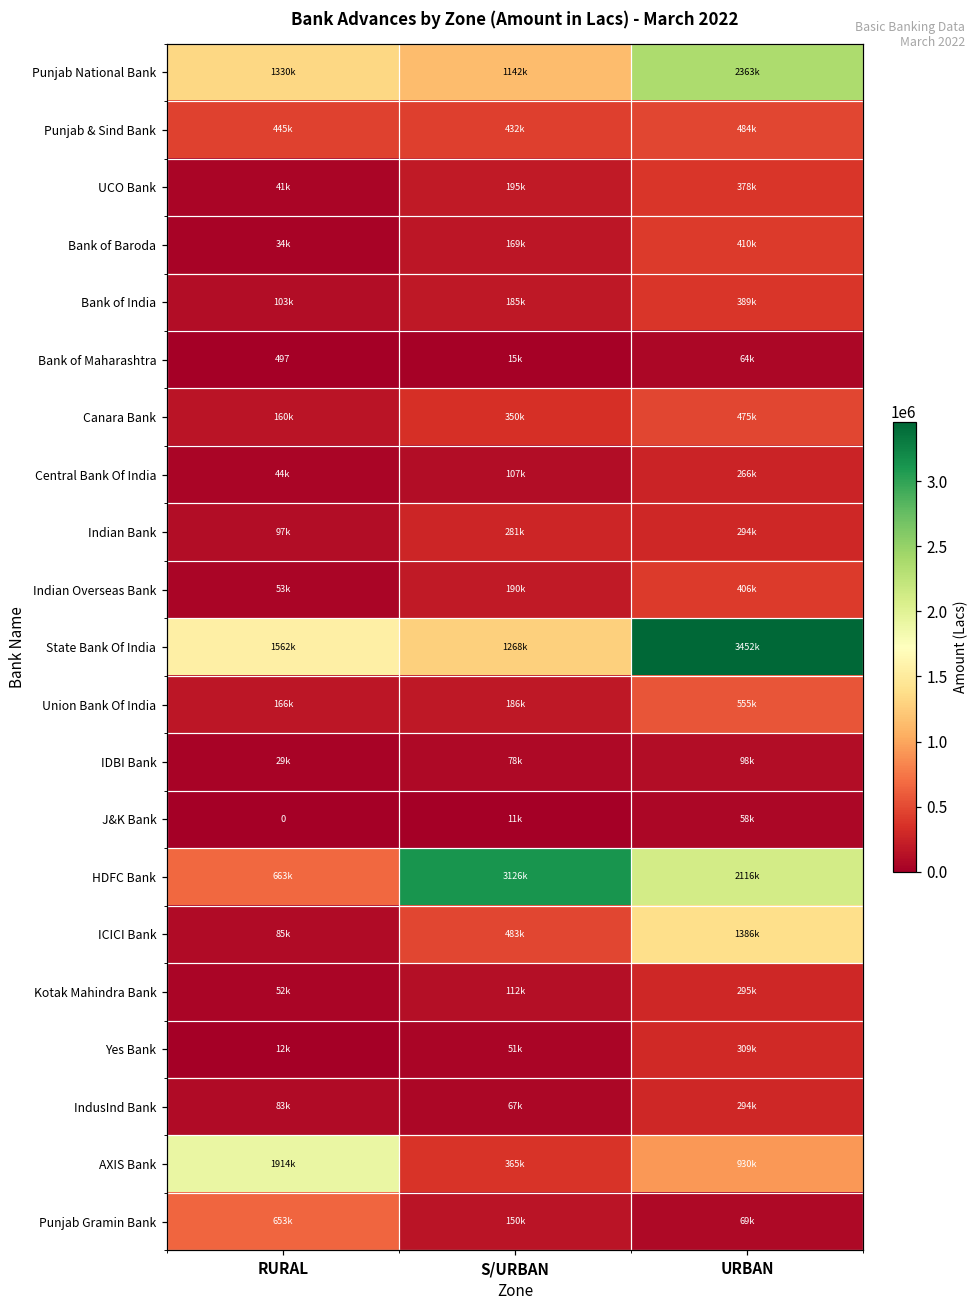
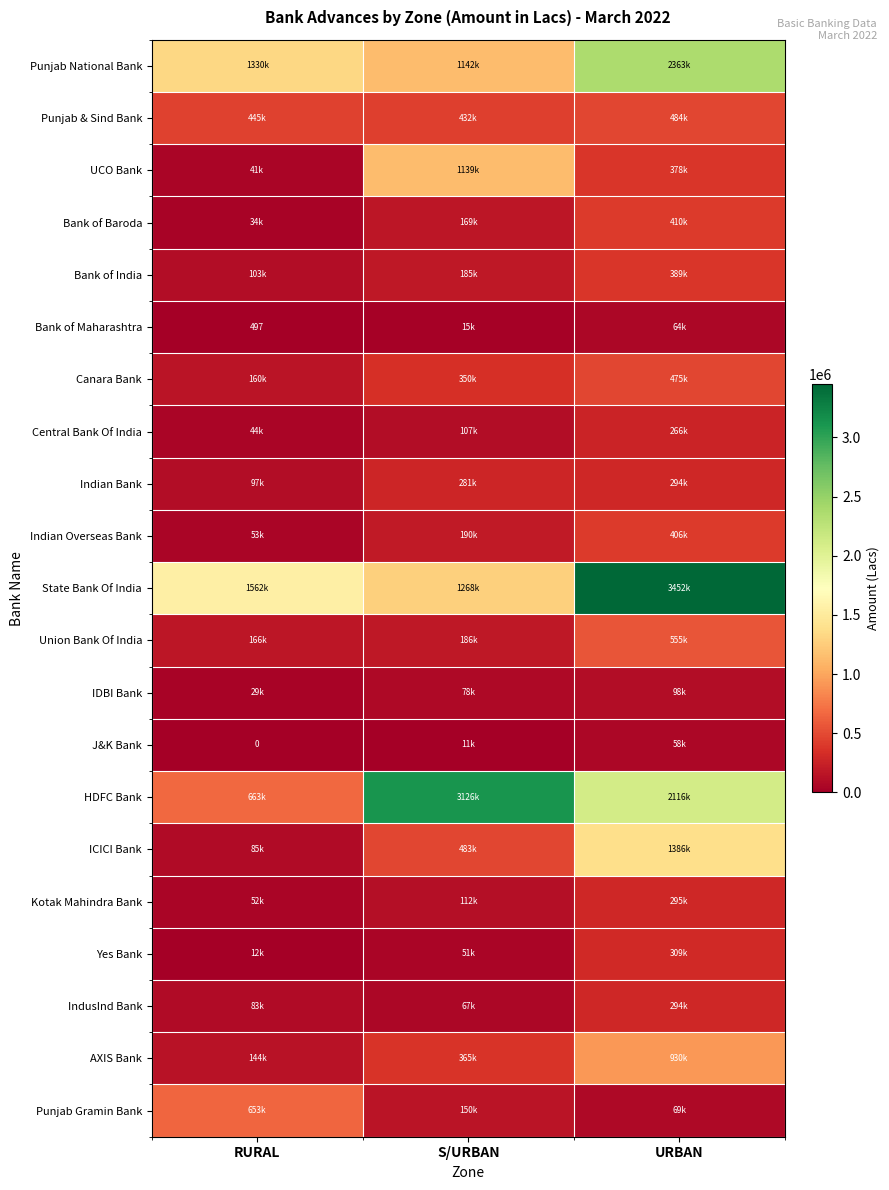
UCO Bank, S/URBAN: 195k -> 1139k
AXIS Bank, RURAL: 1914k -> 144k
